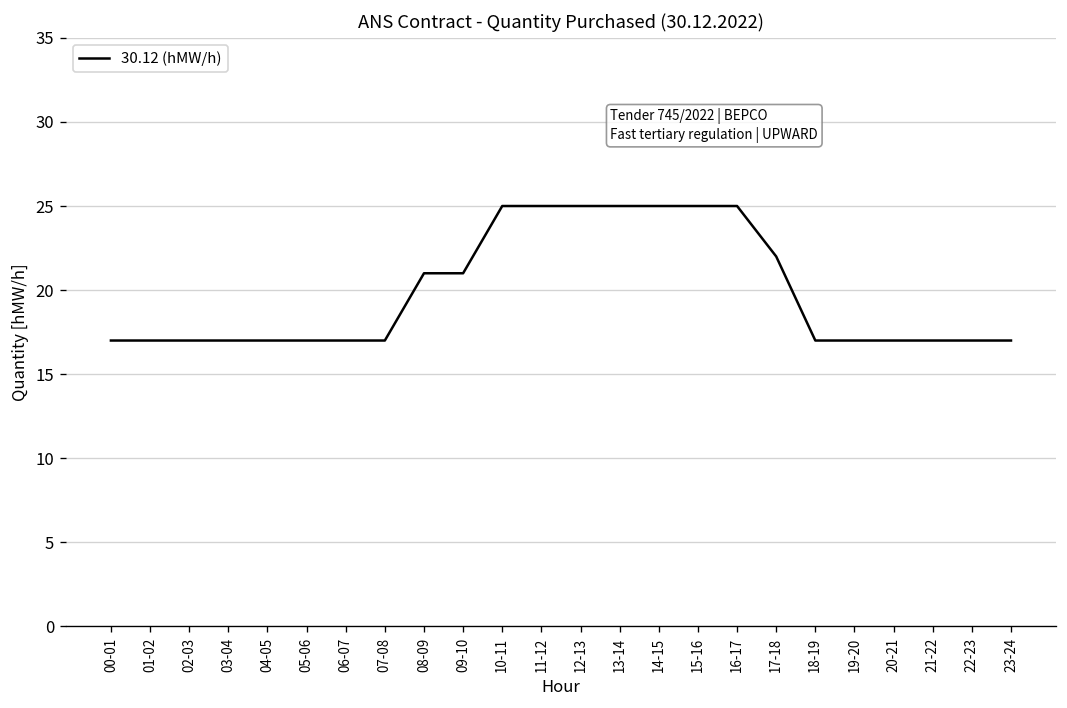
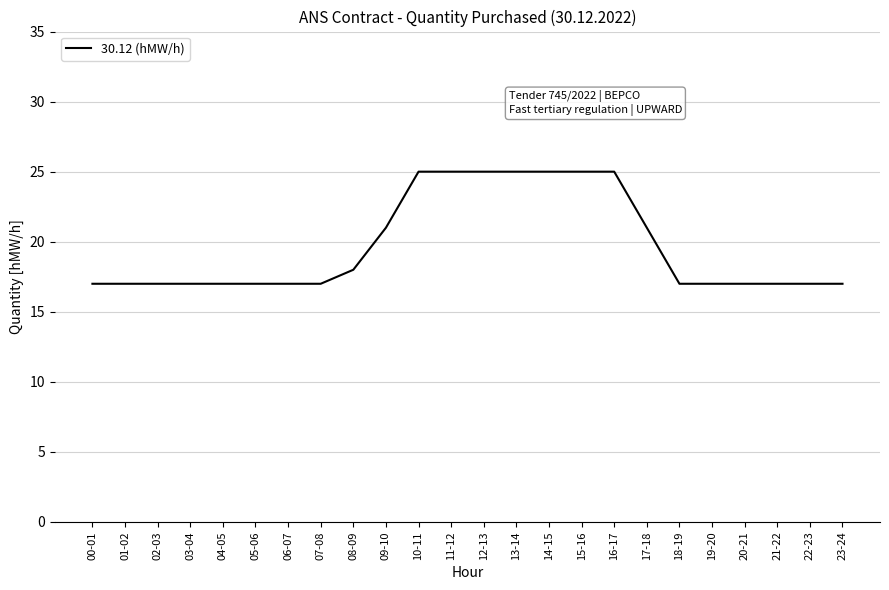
08-09: 21 -> 18
17-18: 22 -> 21
